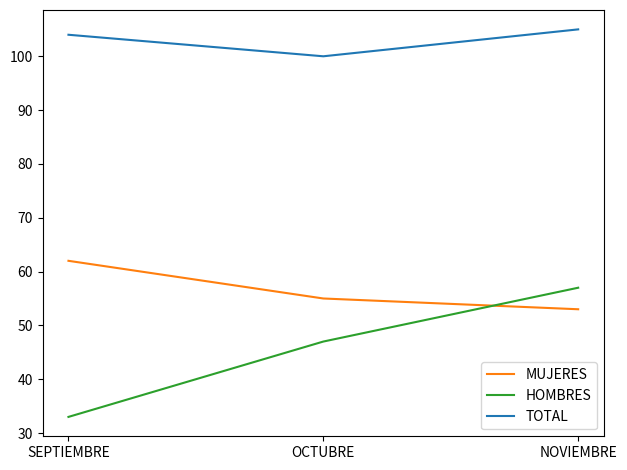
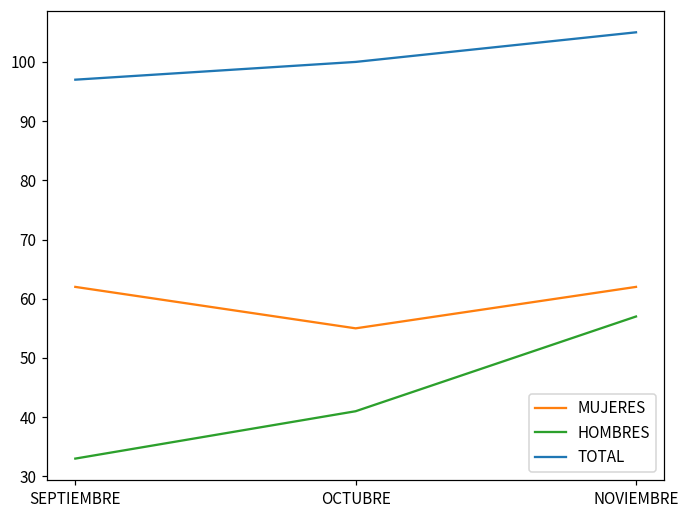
TOTAL, SEPTIEMBRE: 104 -> 97
HOMBRES, OCTUBRE: 47 -> 41
MUJERES, NOVIEMBRE: 53 -> 62
